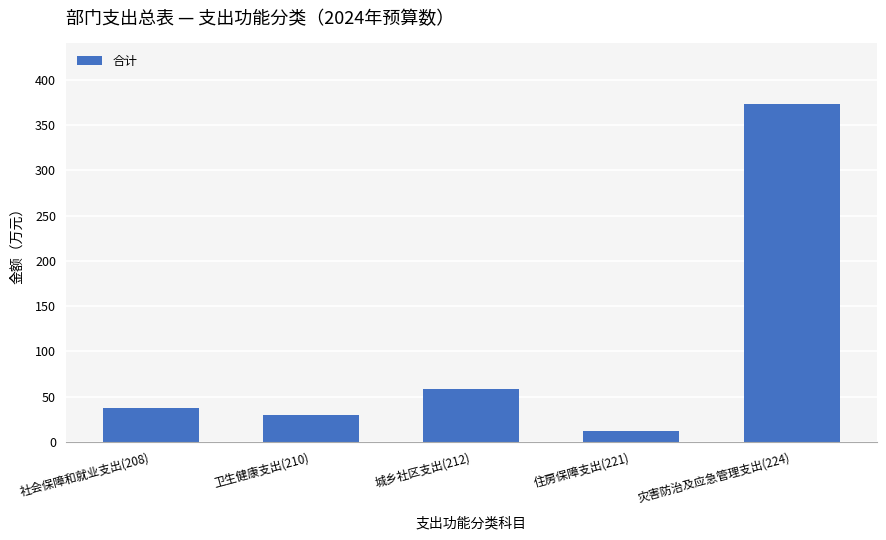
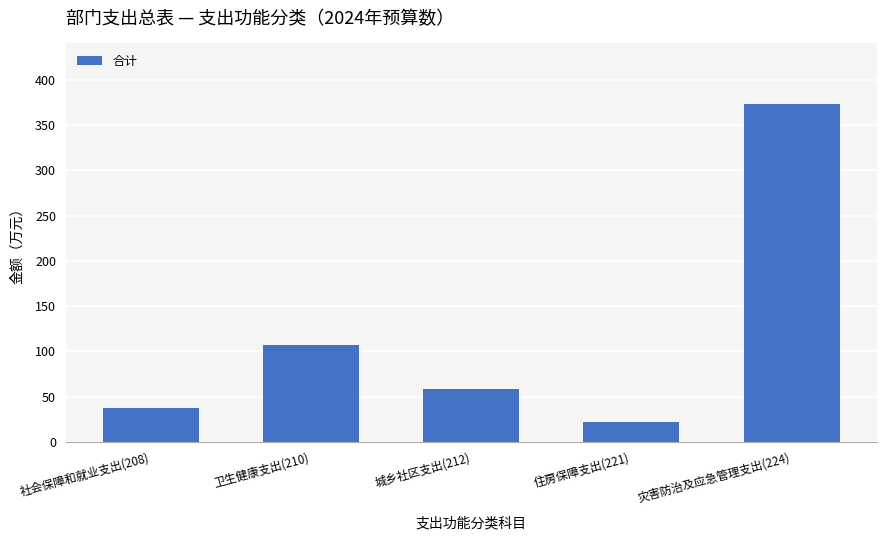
卫生健康支出(210): 30 -> 110
住房保障支出(221): 10 -> 20
